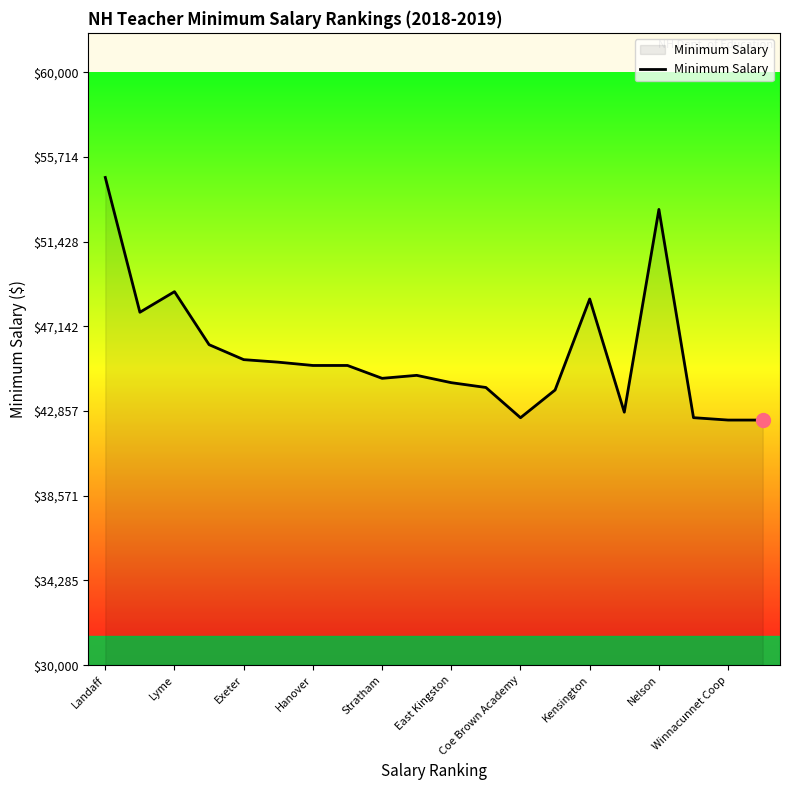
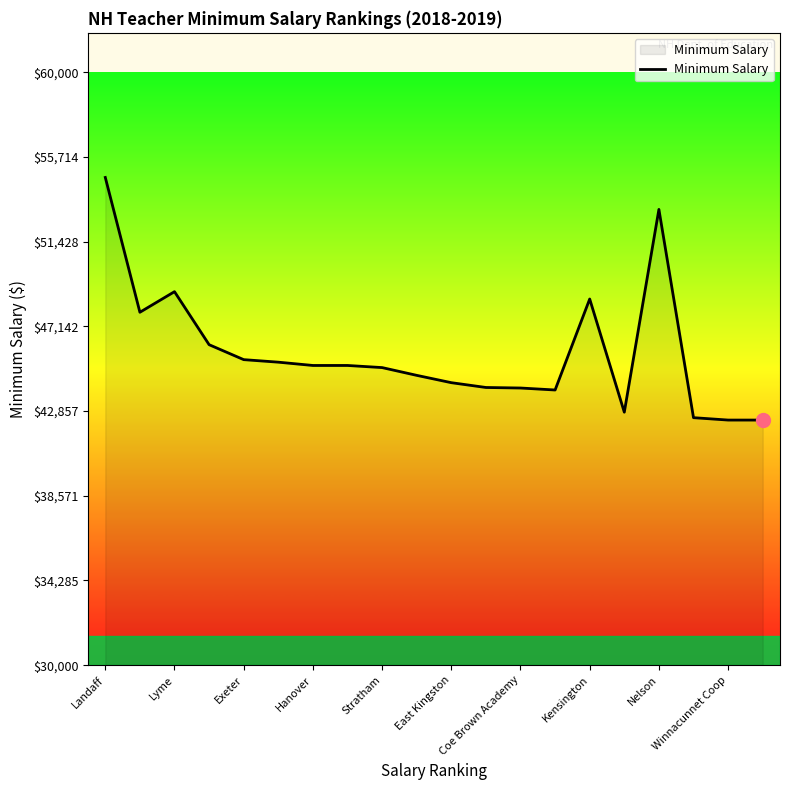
Minimum Salary, Stratham: $44,500 -> $45,100
Minimum Salary, Coe Brown Academy: $42,500 -> $44,000
